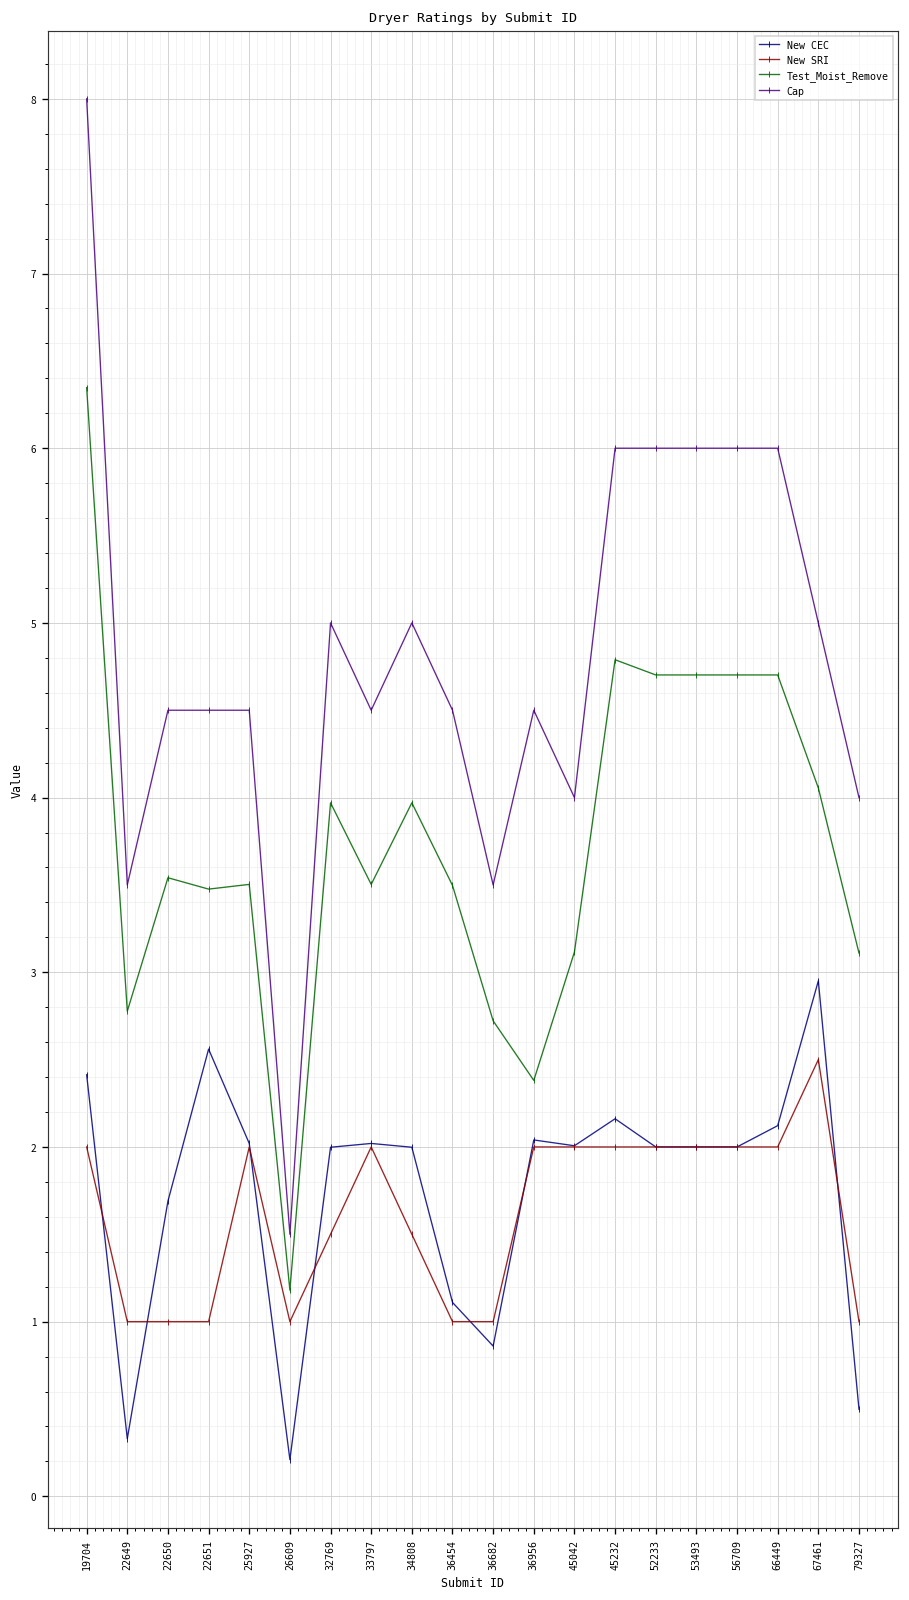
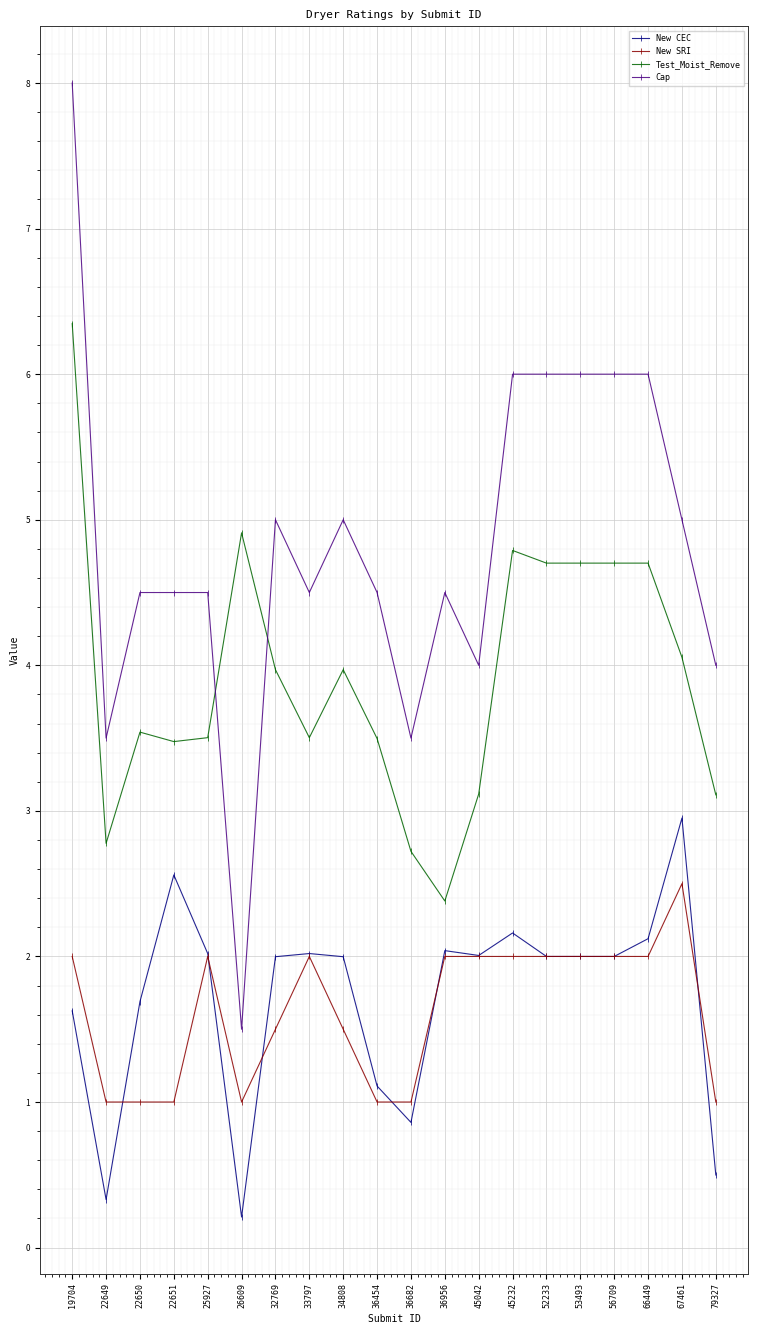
New CEC, 19704: 2.41 -> 1.63
Test_Moist_Remove, 26609: 1.18 -> 4.91
